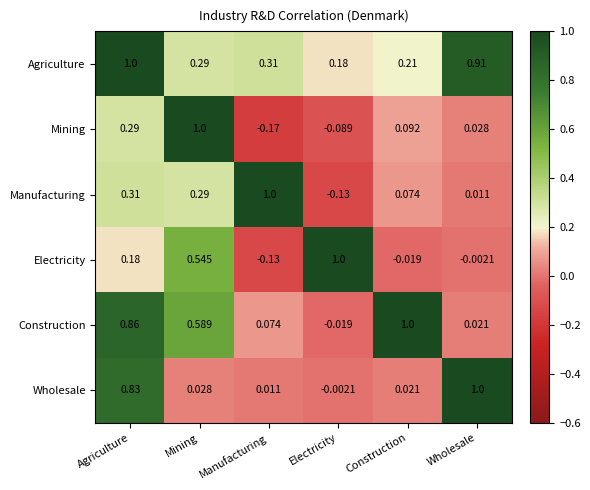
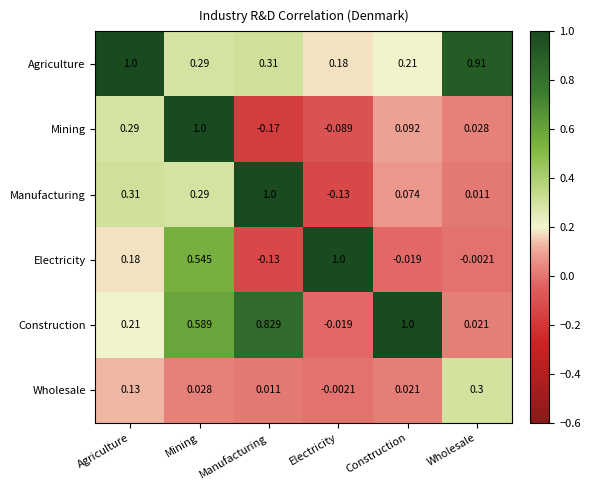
Construction, Agriculture: 0.86 -> 0.21
Construction, Manufacturing: 0.074 -> 0.829
Wholesale, Agriculture: 0.83 -> 0.13
Wholesale, Wholesale: 1.0 -> 0.3
